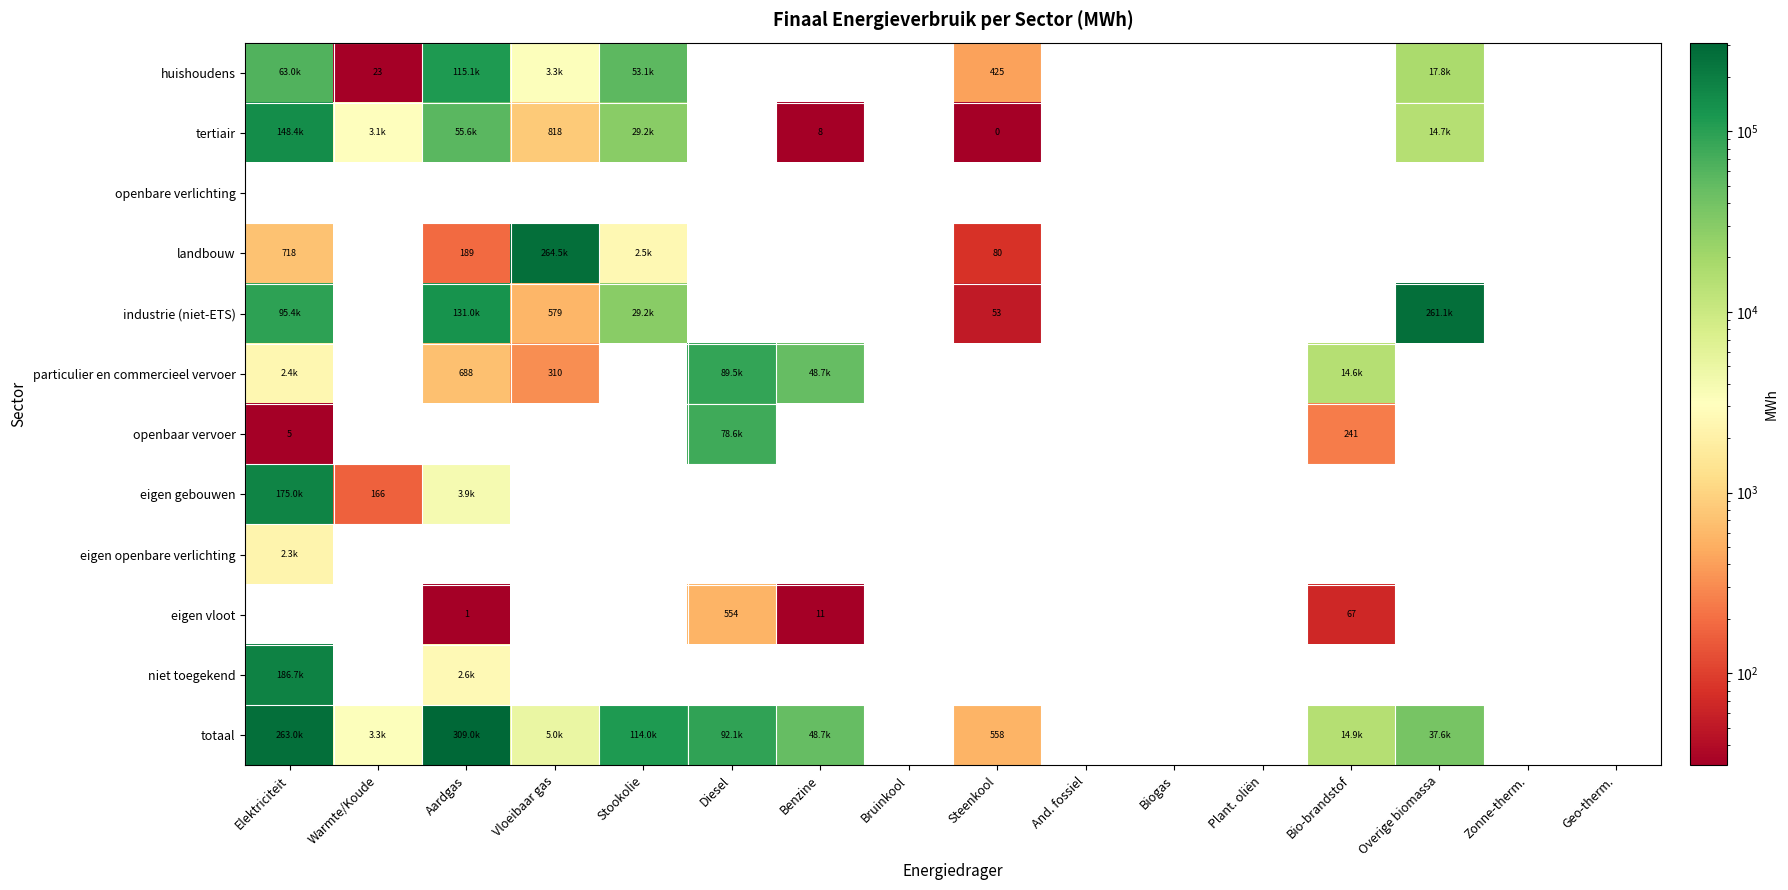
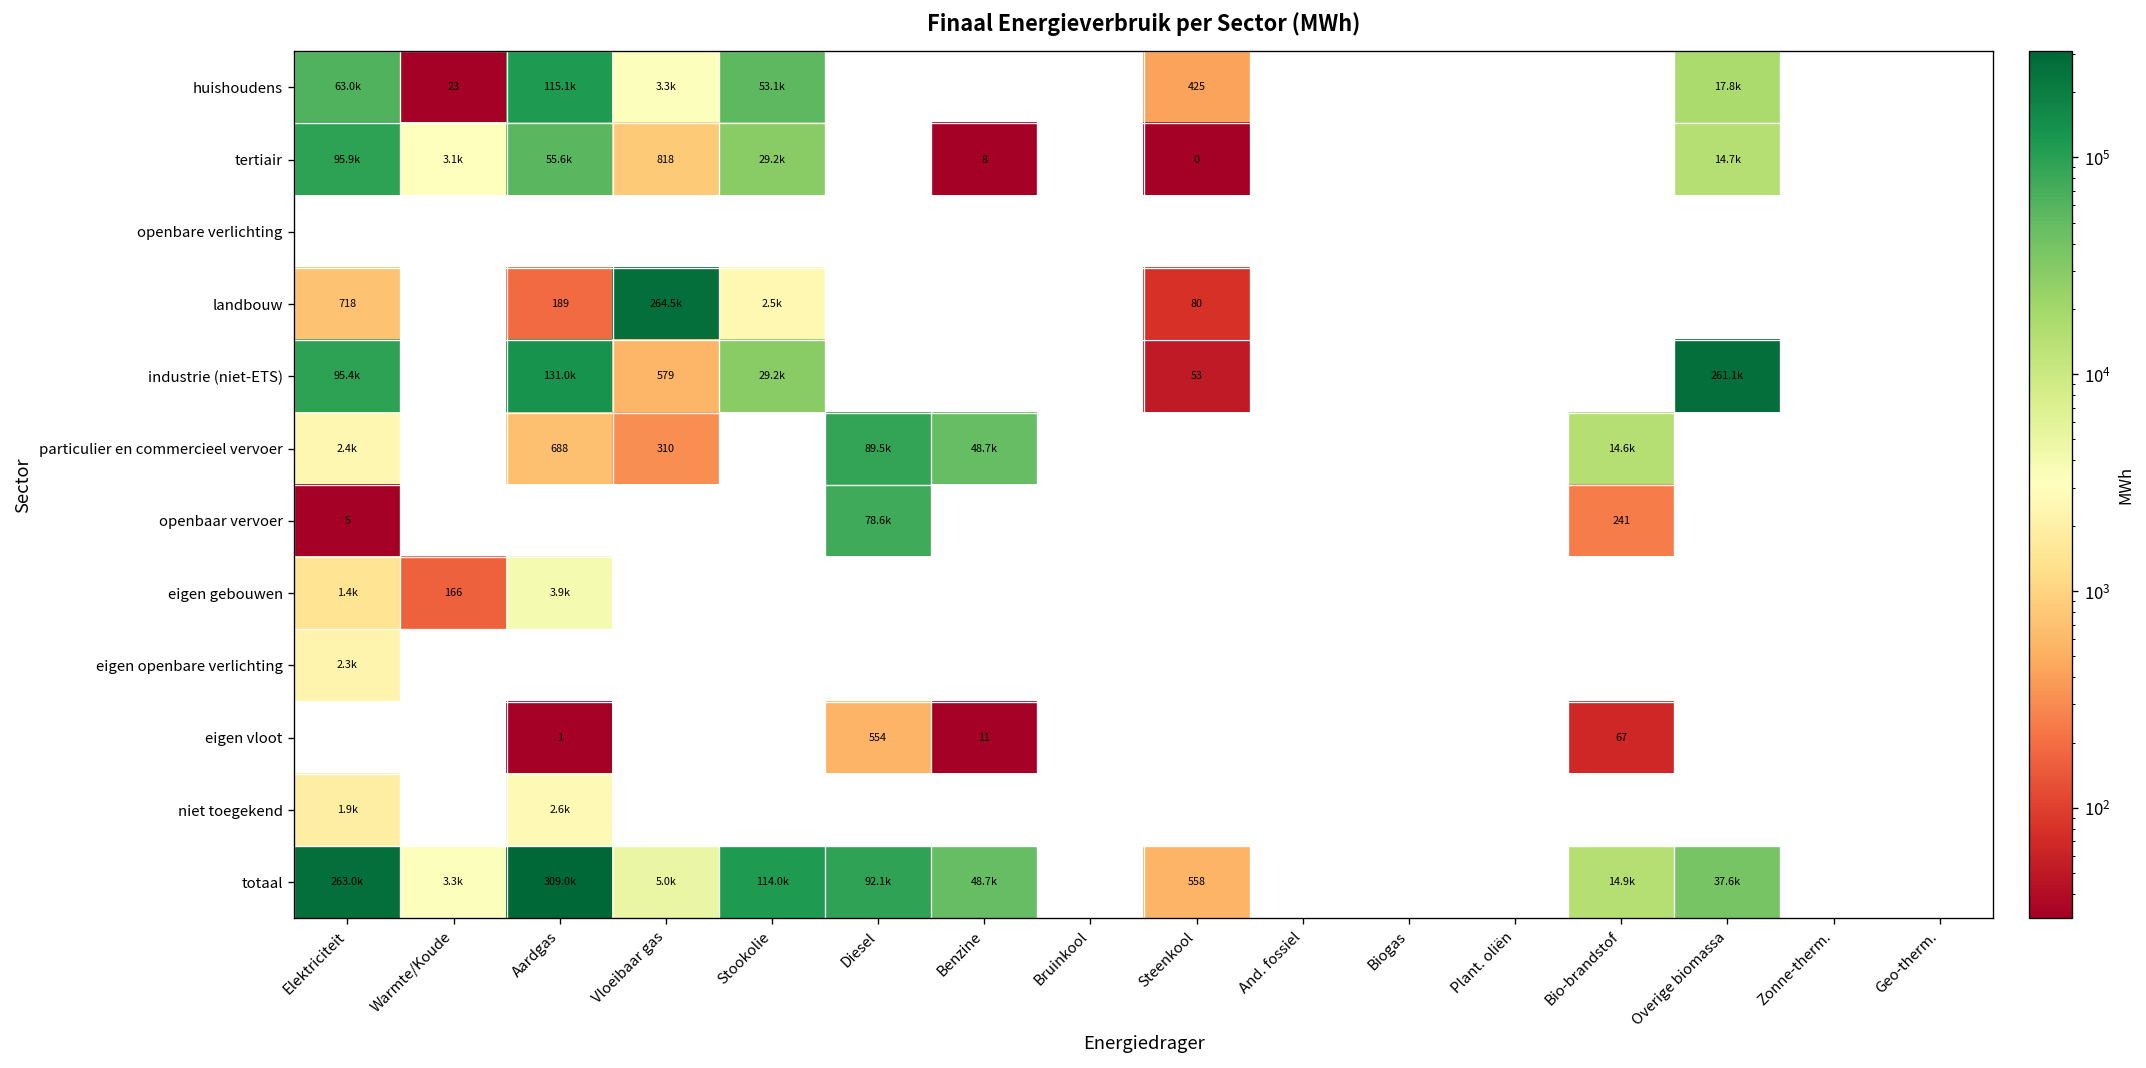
tertiair, Elektriciteit: 148.4k -> 95.9k
eigen gebouwen, Elektriciteit: 175.0k -> 1.4k
niet toegekend, Elektriciteit: 186.7k -> 1.9k
